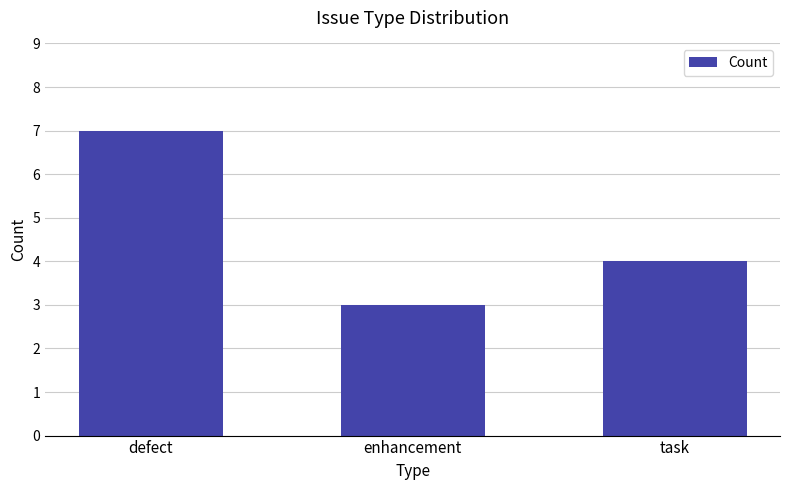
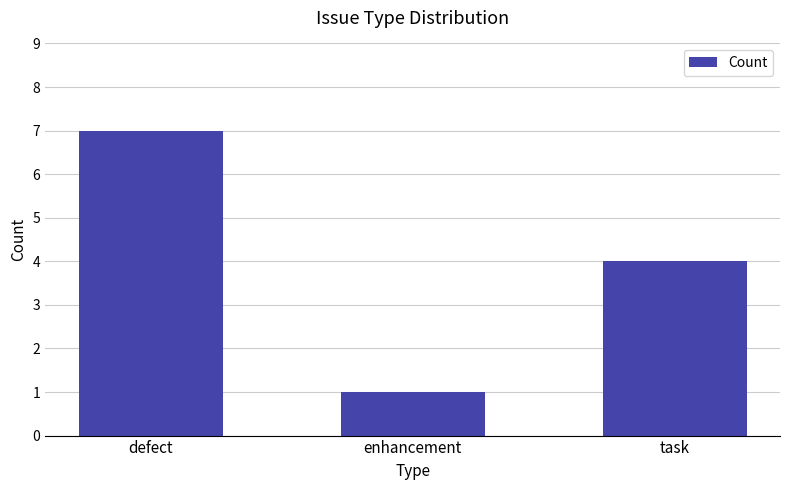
enhancement: 3 -> 1
